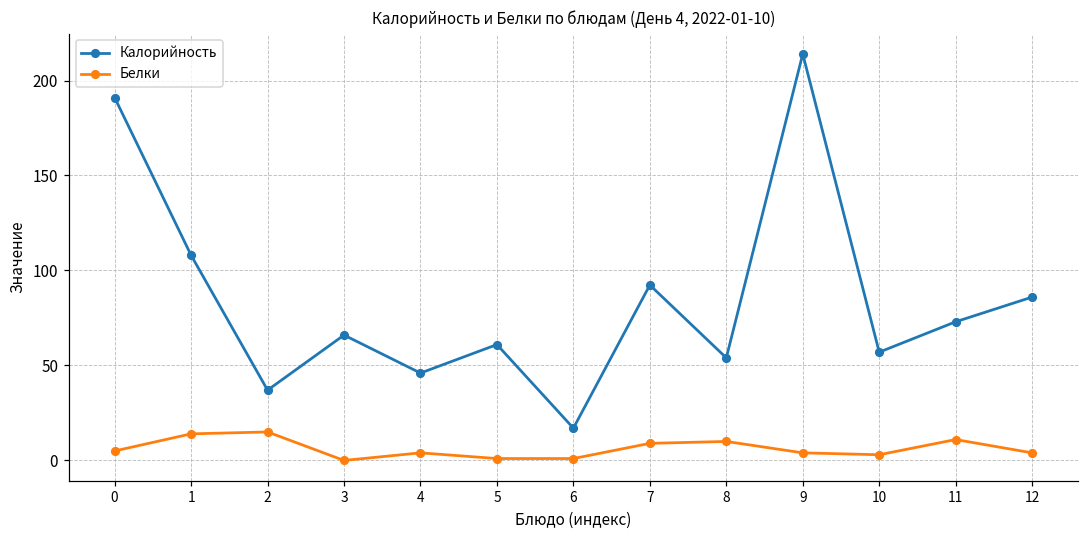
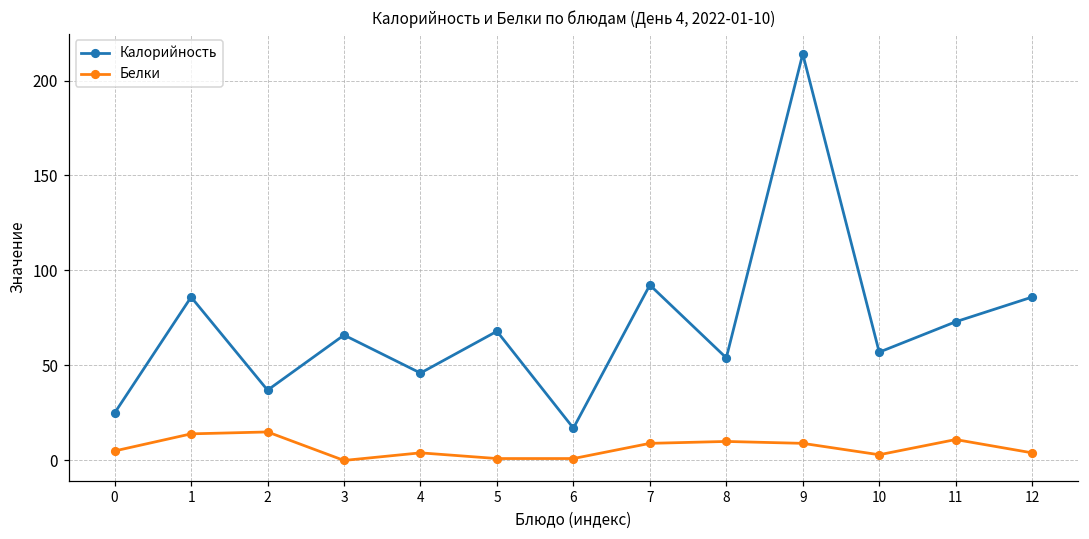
Калорийность, 0: 191 -> 25
Калорийность, 1: 108 -> 86
Калорийность, 5: 61 -> 68
Белки, 9: 4 -> 9
